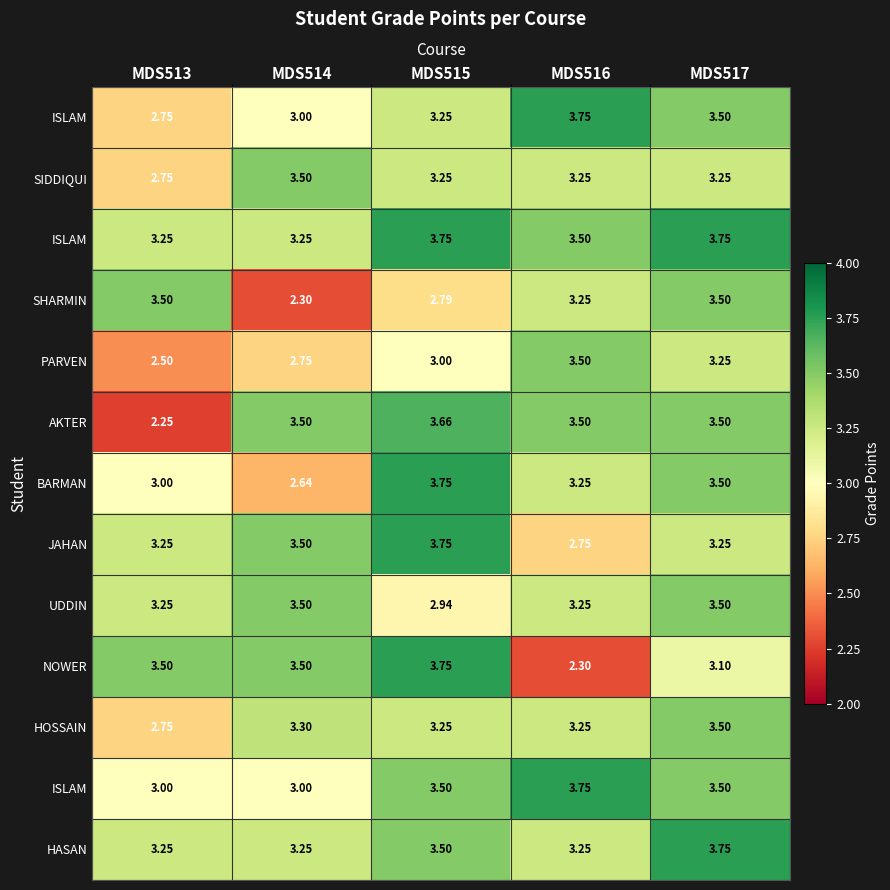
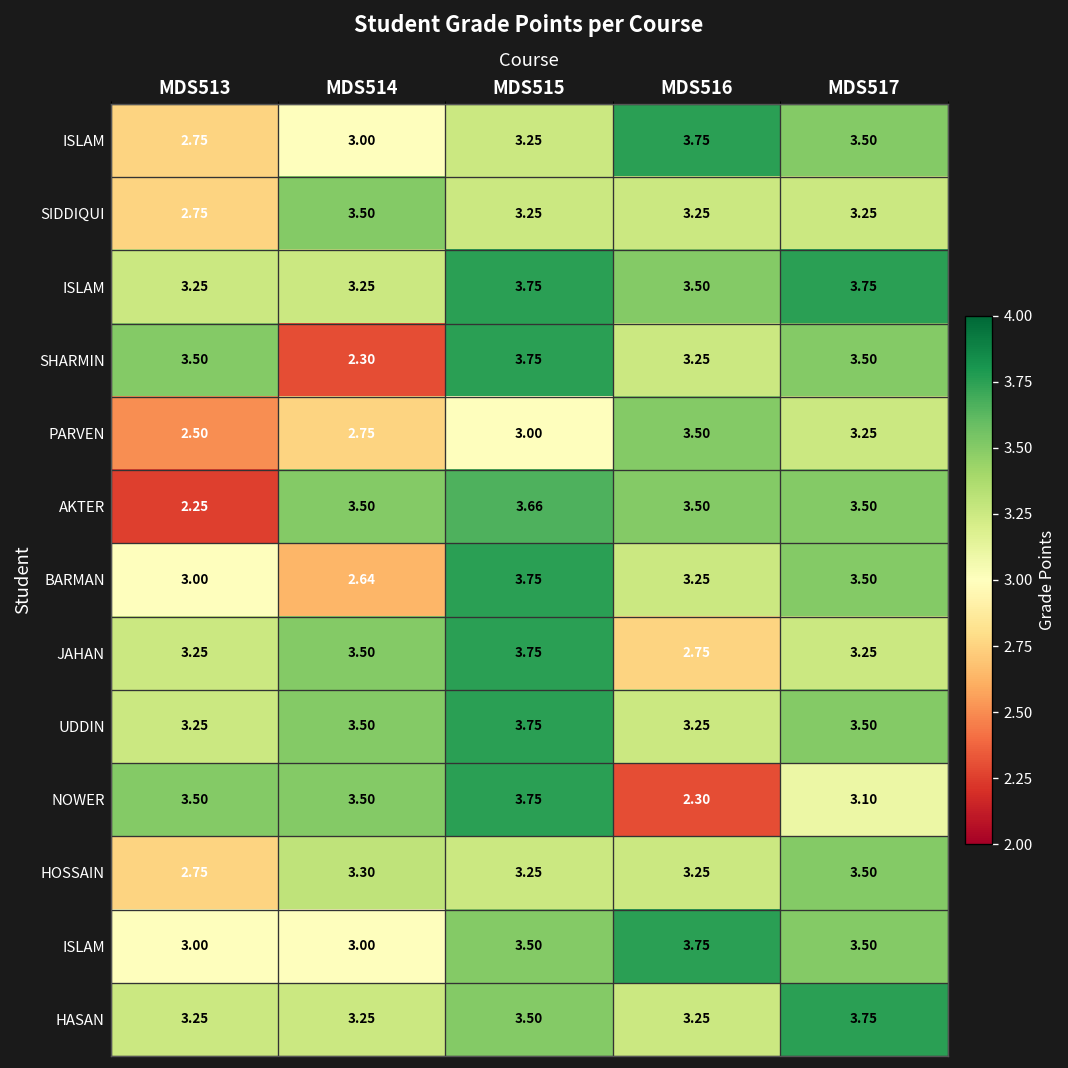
SHARMIN, MDS515: 2.79 -> 3.75
UDDIN, MDS515: 2.94 -> 3.75
